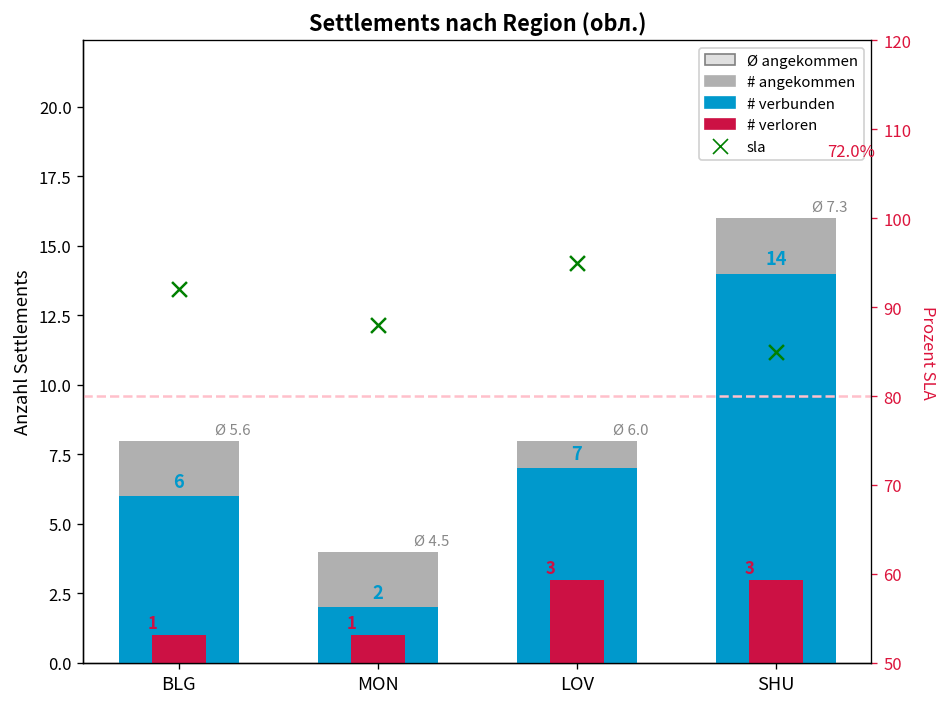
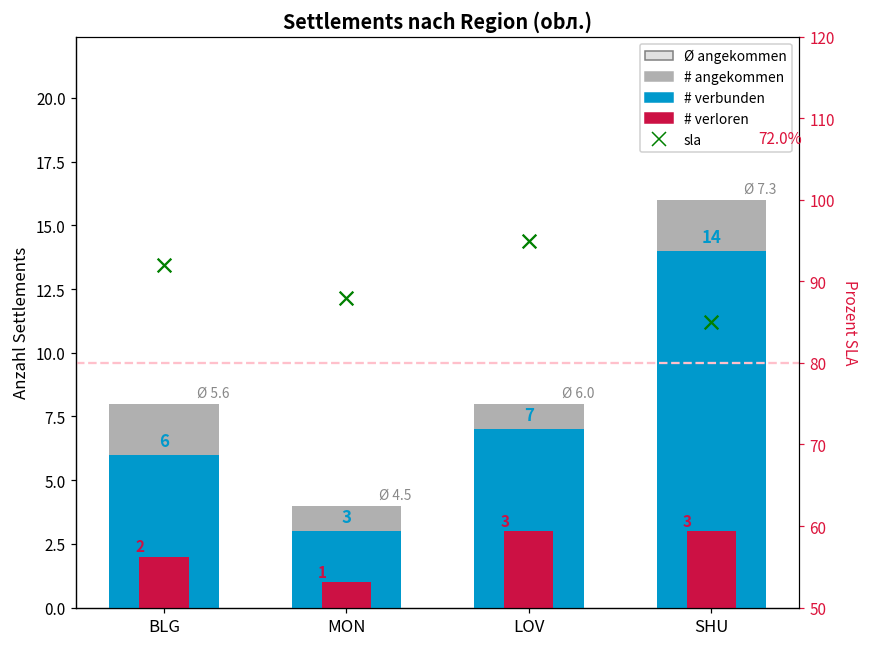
# verloren, BLG: 1 -> 2
# verbunden, MON: 2 -> 3
